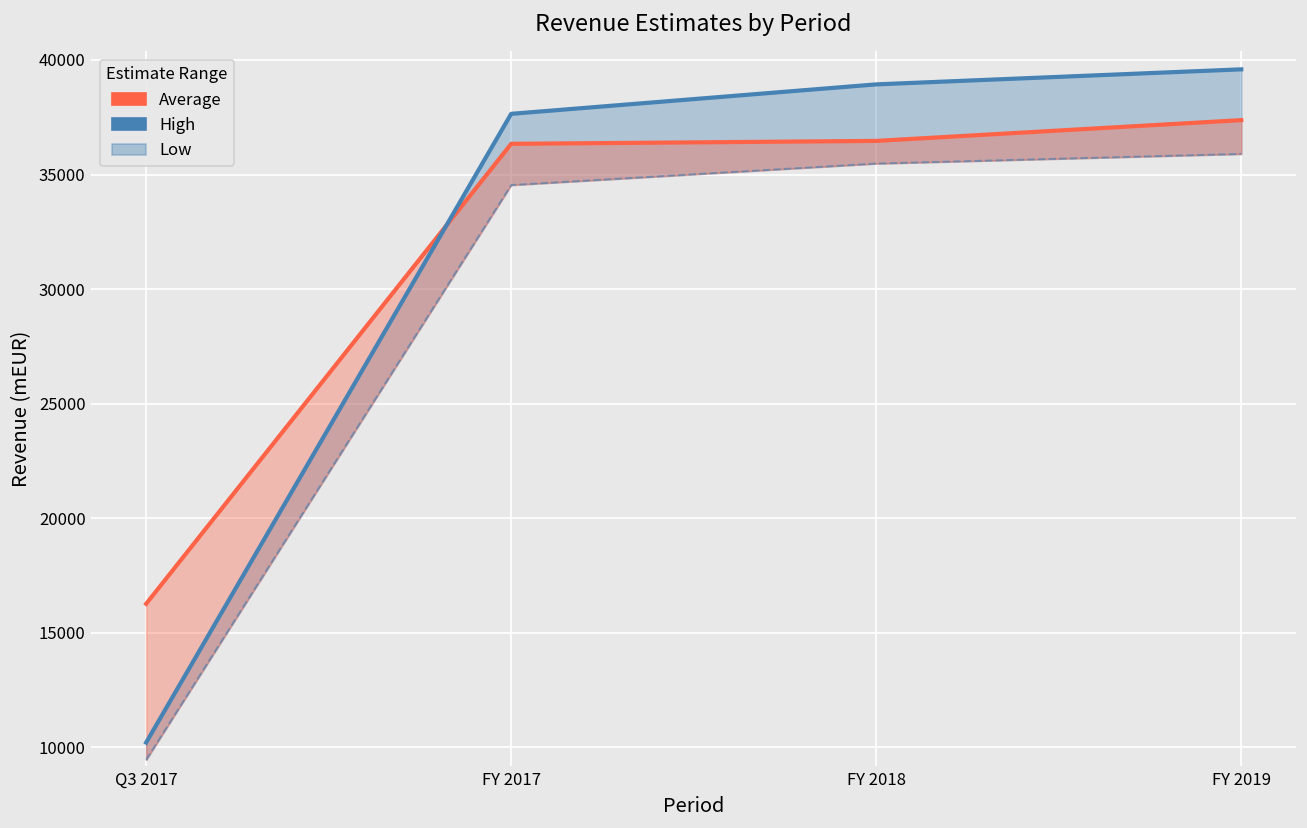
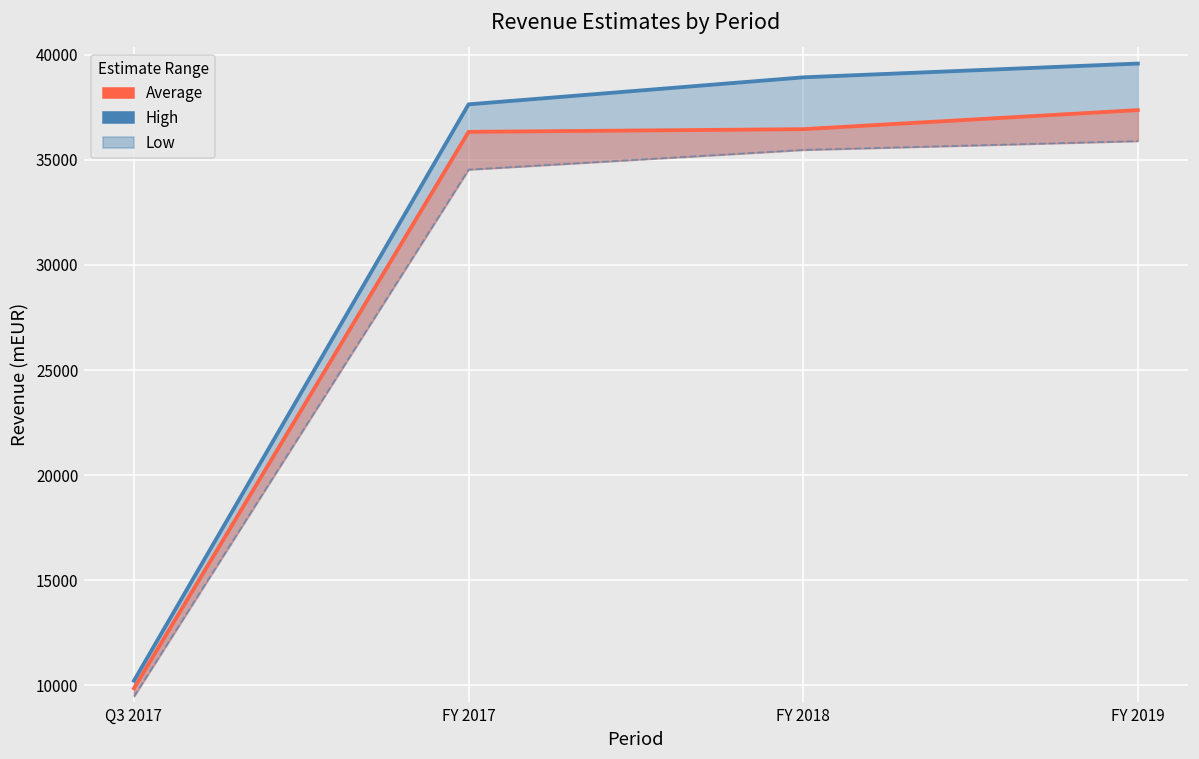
Average, Q3 2017: 16300 -> 9800
